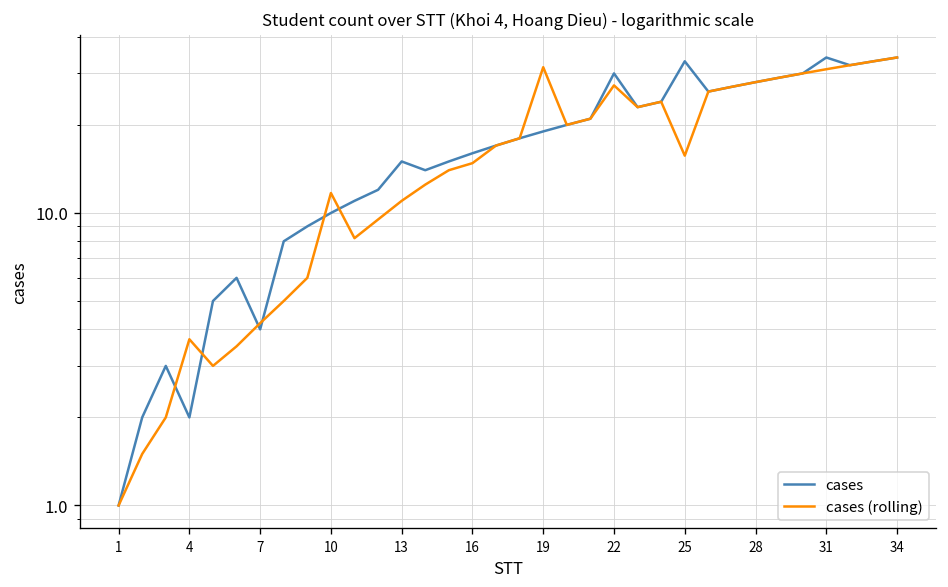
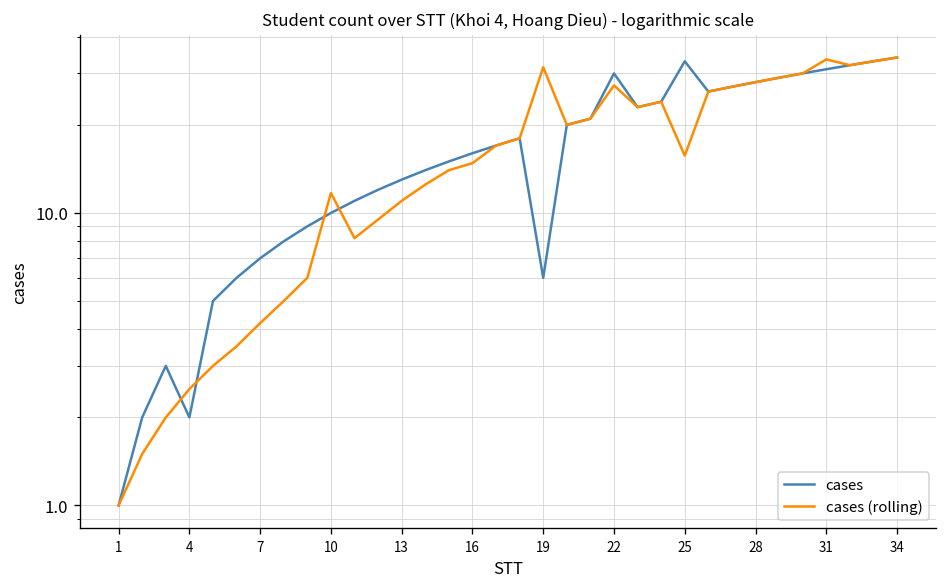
cases (rolling), 4: 3.7 -> 2.5
cases, 7: 4 -> 7
cases, 13: 15 -> 13
cases, 19: 19 -> 6
cases, 31: 34 -> 31
cases (rolling), 31: 31 -> 34
